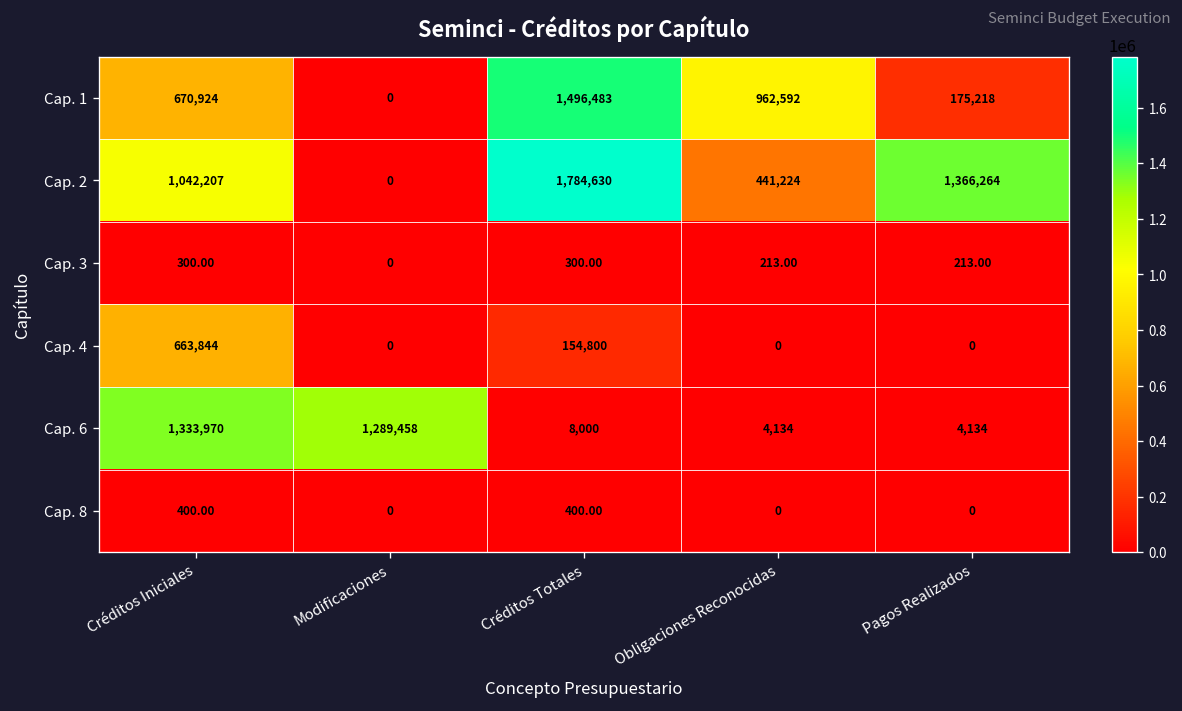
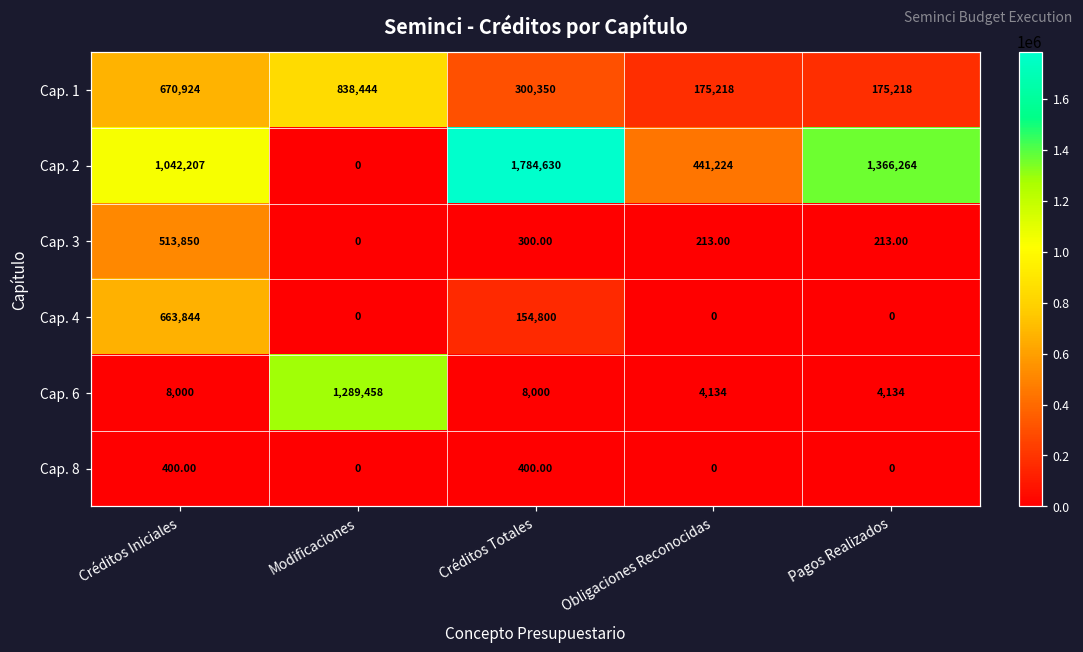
Cap. 1, Modificaciones: 0 -> 838,444
Cap. 1, Créditos Totales: 1,496,483 -> 300,350
Cap. 1, Obligaciones Reconocidas: 962,592 -> 175,218
Cap. 3, Créditos Iniciales: 300.00 -> 513,850
Cap. 6, Créditos Iniciales: 1,333,970 -> 8,000
